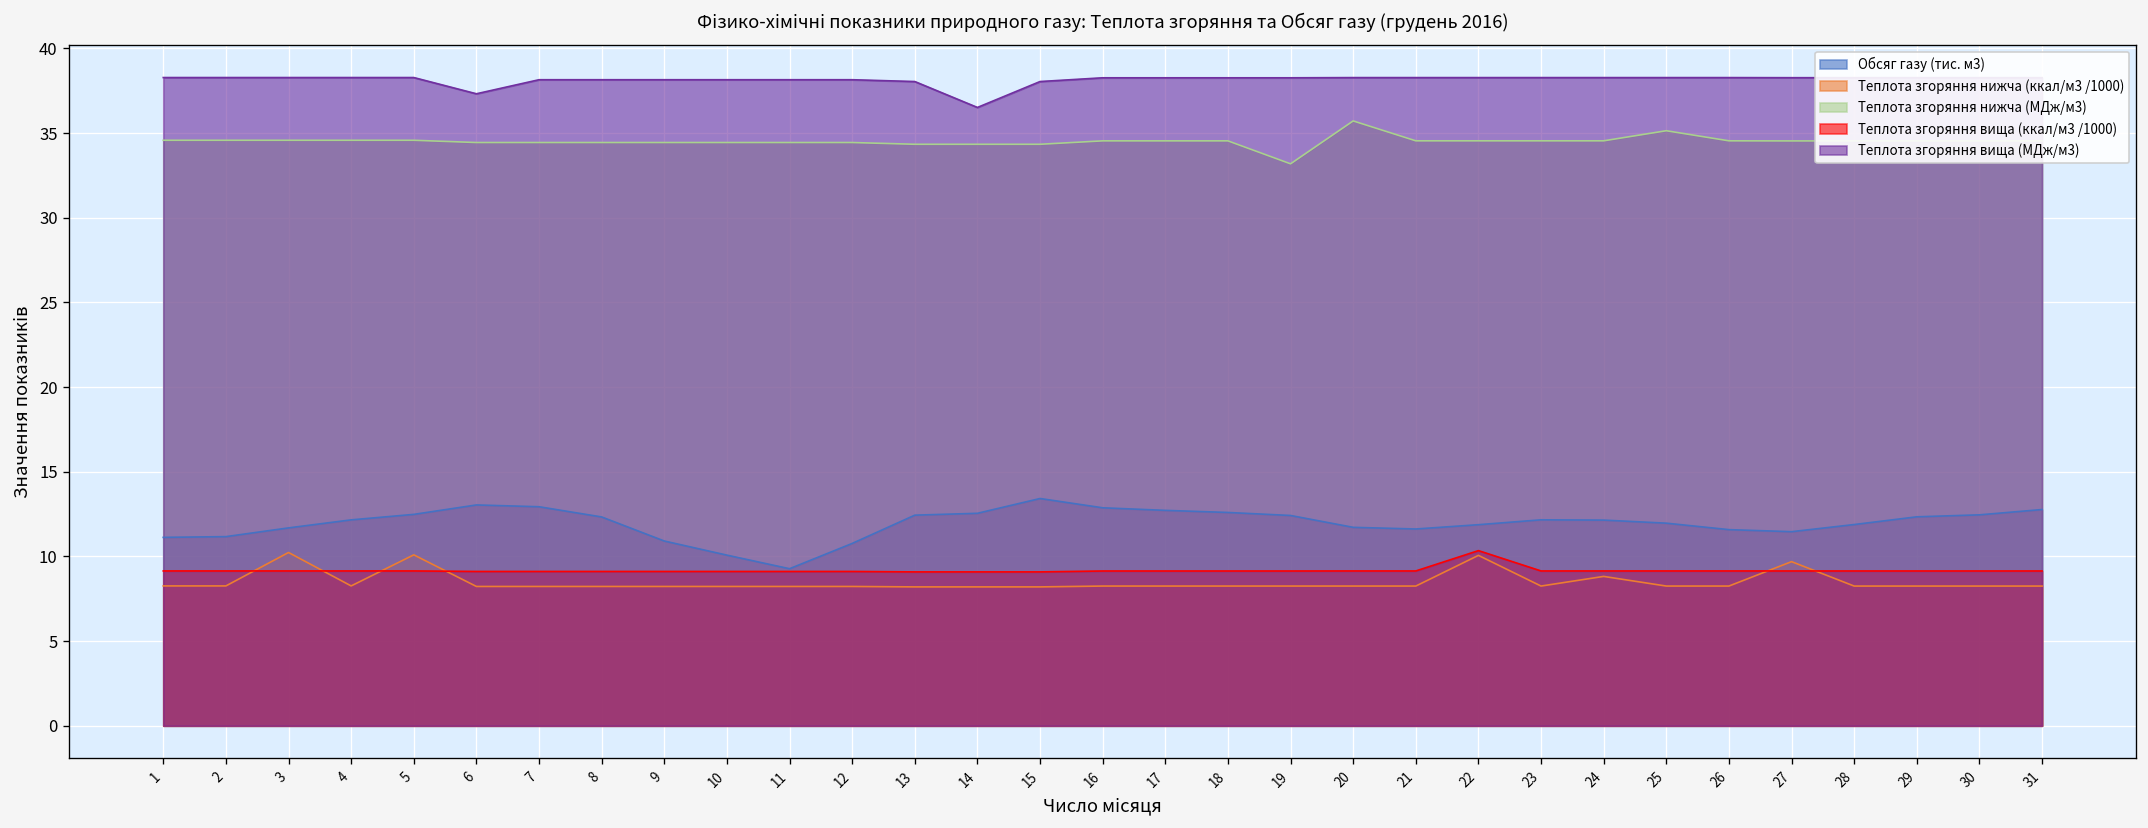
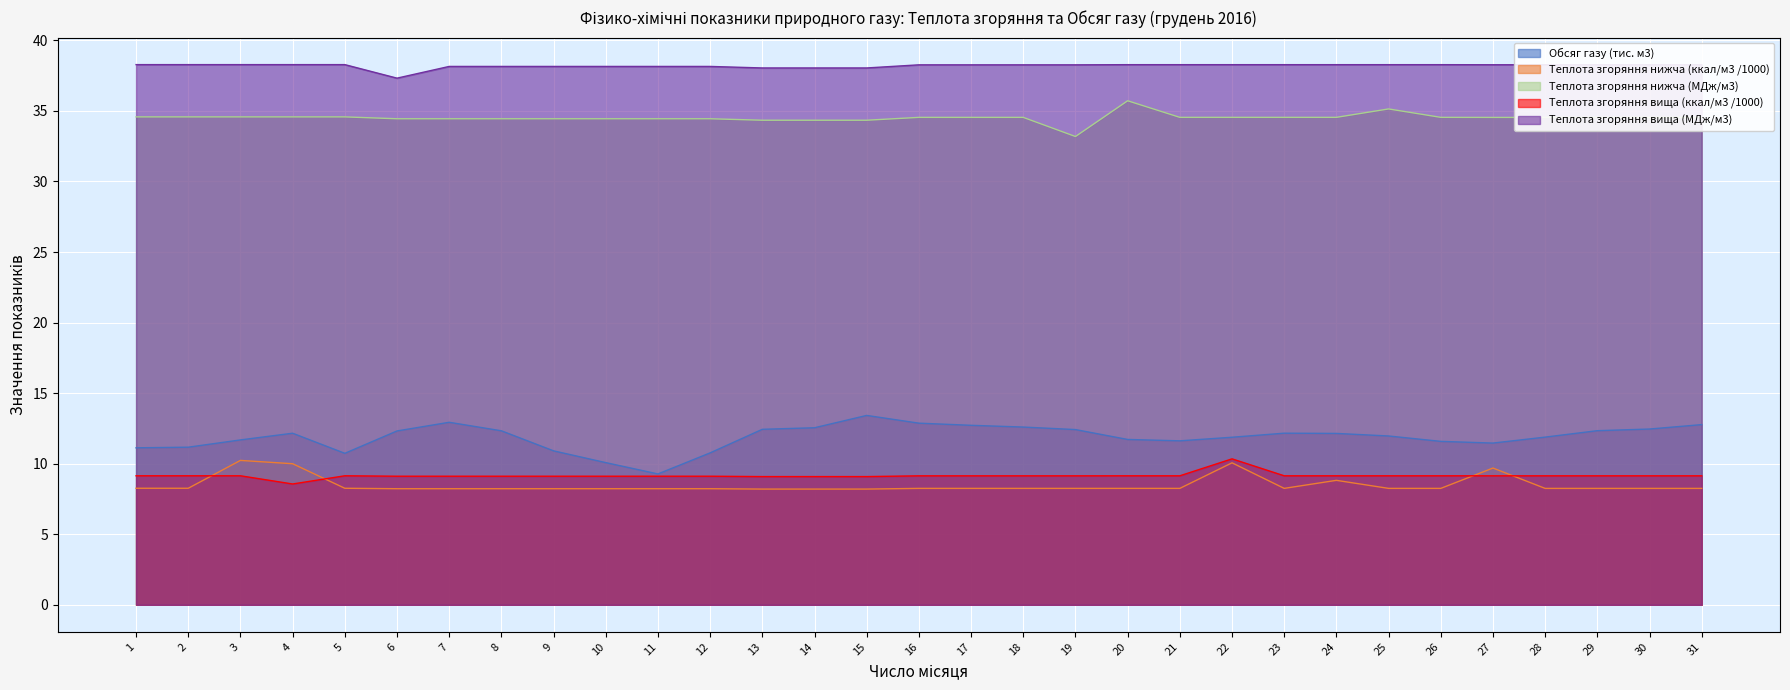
Теплота згоряння нижча (ккал/м3 /1000), 4: 8.3 -> 10.0
Теплота згоряння вища (ккал/м3 /1000), 4: 9.1 -> 8.6
Обсяг газу (тис. м3), 5: 12.5 -> 10.7
Теплота згоряння нижча (ккал/м3 /1000), 5: 10.1 -> 8.3
Обсяг газу (тис. м3), 6: 13.0 -> 12.3
Теплота згоряння вища (МДж/м3), 14: 36.5 -> 38.0
